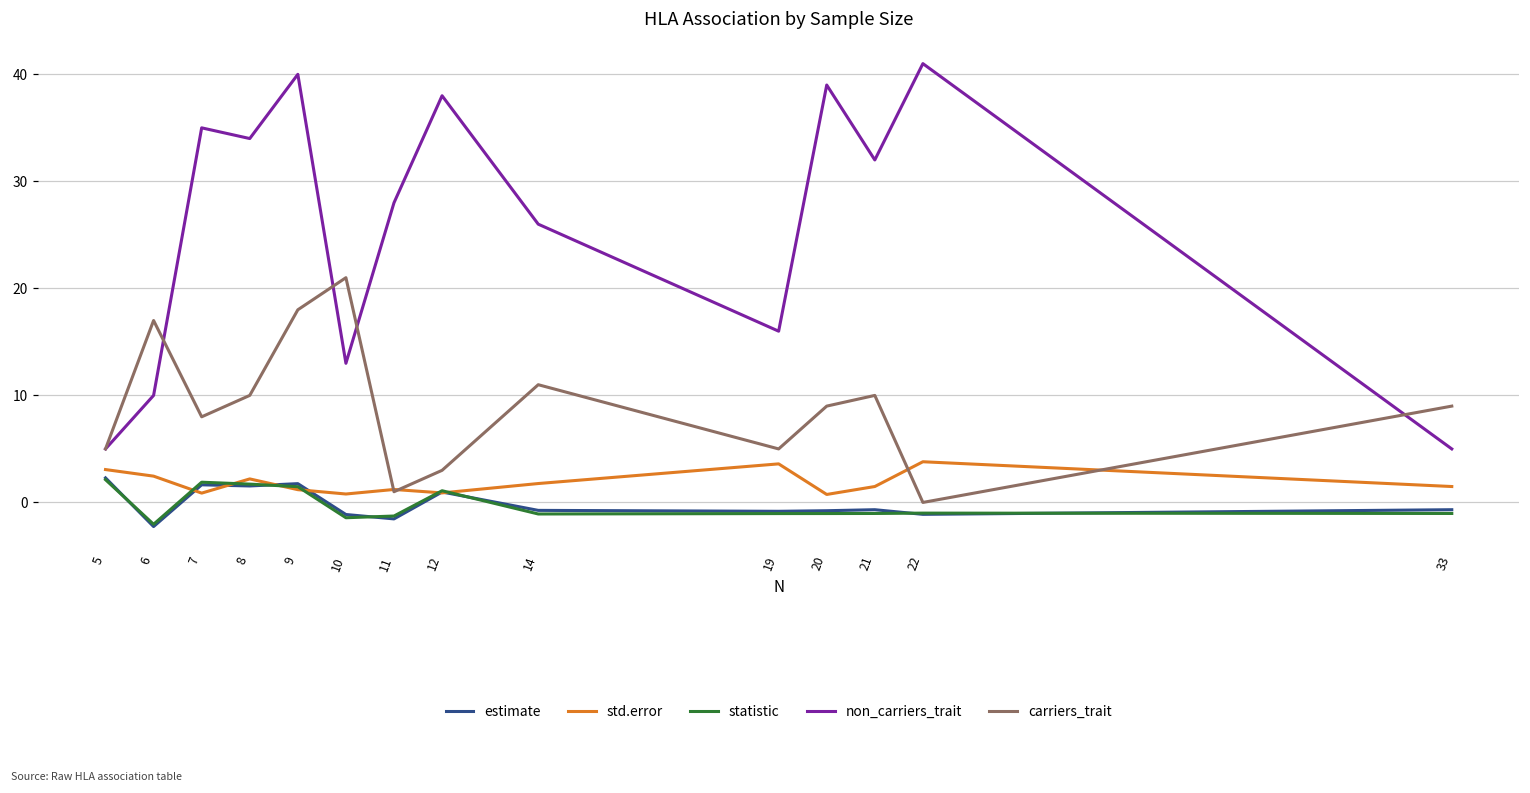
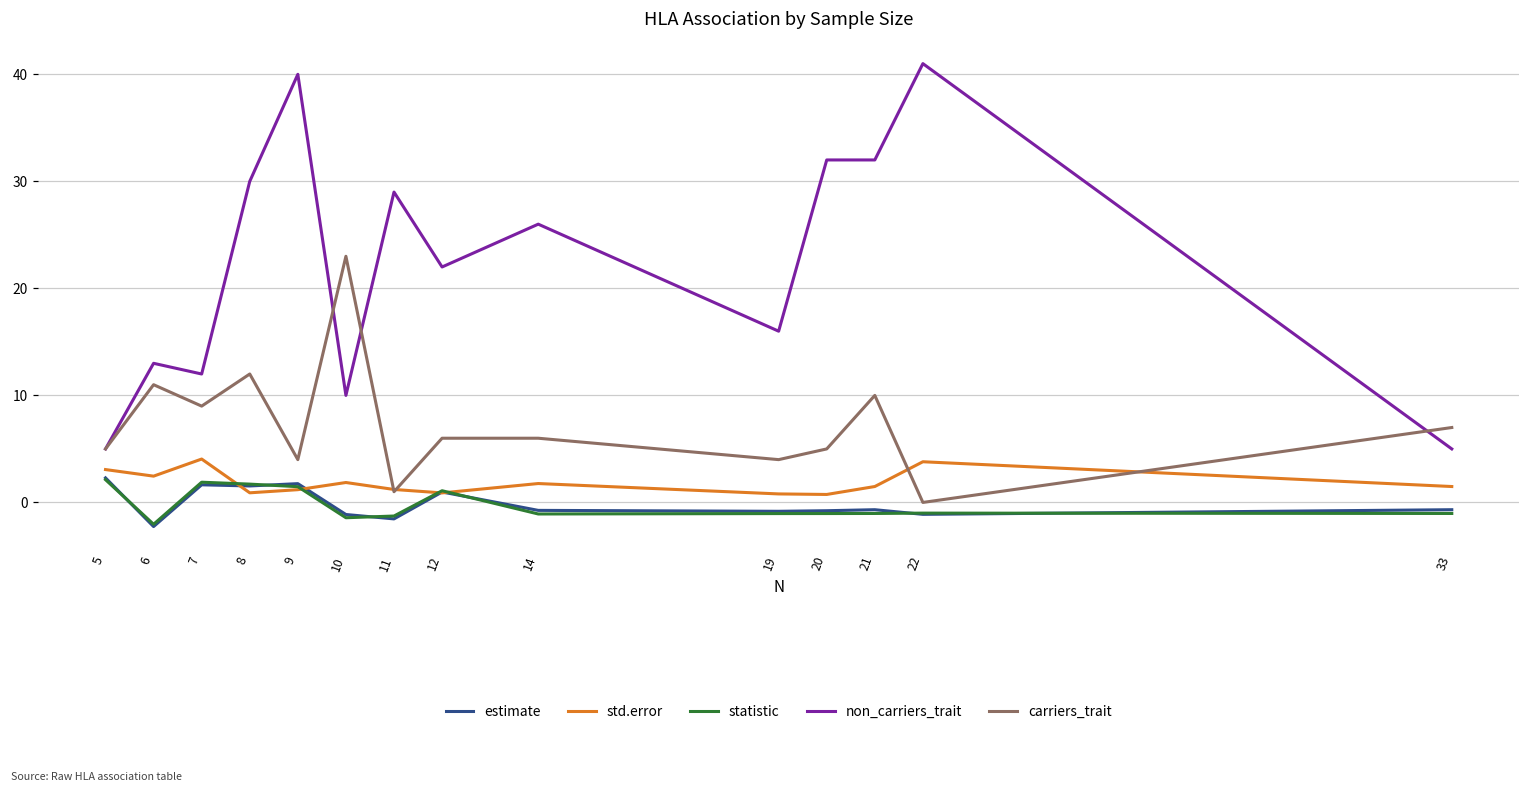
non_carriers_trait, 6: 10 -> 13
carriers_trait, 6: 17 -> 11
std.error, 7: 1 -> 4
non_carriers_trait, 7: 35 -> 12
carriers_trait, 7: 8 -> 9
std.error, 8: 2 -> 1
non_carriers_trait, 8: 34 -> 30
carriers_trait, 8: 10 -> 12
carriers_trait, 9: 18 -> 4
std.error, 10: 1 -> 2
non_carriers_trait, 10: 13 -> 10
carriers_trait, 10: 21 -> 23
non_carriers_trait, 11: 28 -> 29
non_carriers_trait, 12: 38 -> 22
carriers_trait, 12: 3 -> 6
carriers_trait, 14: 11 -> 6
std.error, 19: 4 -> 1
carriers_trait, 19: 5 -> 4
non_carriers_trait, 20: 39 -> 32
carriers_trait, 20: 9 -> 5
carriers_trait, 33: 9 -> 7
